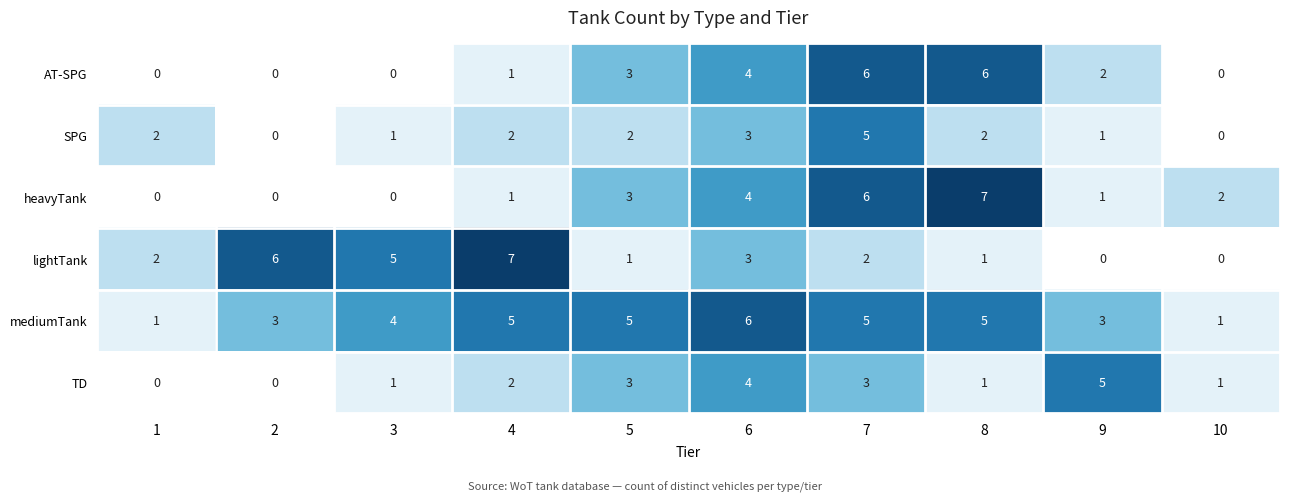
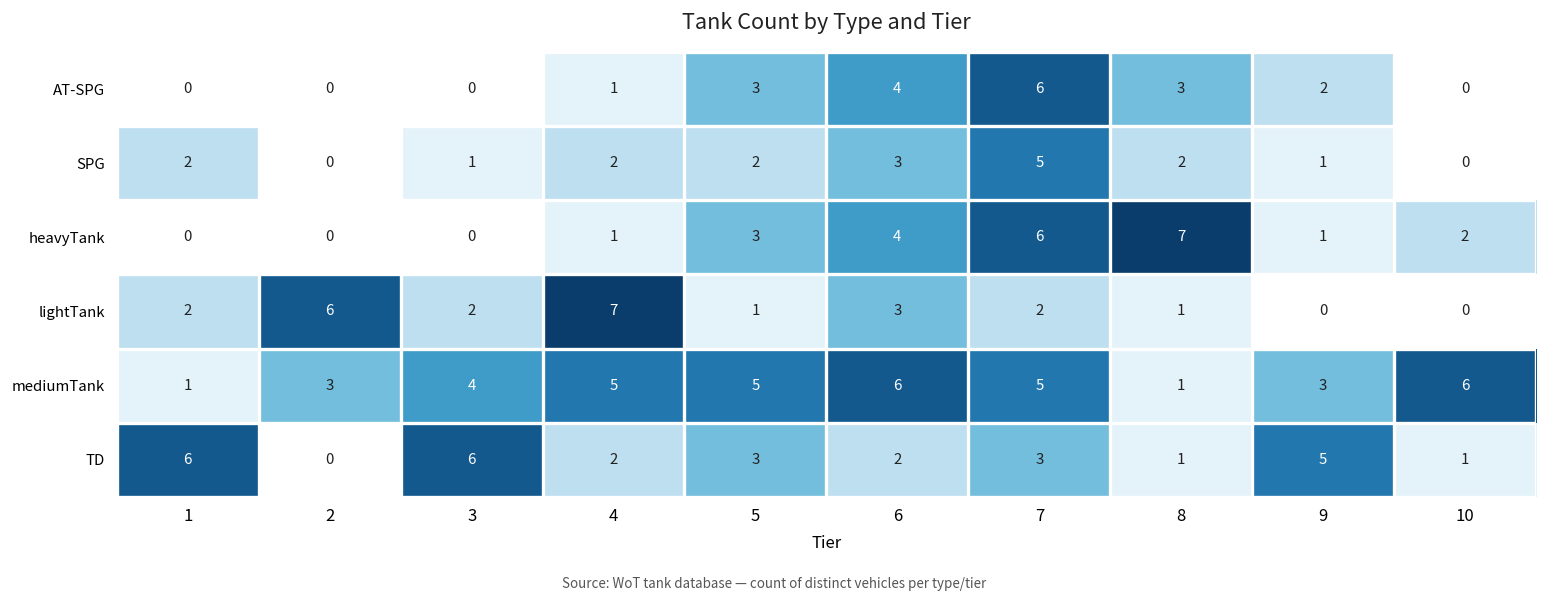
AT-SPG, 8: 6 -> 3
lightTank, 3: 5 -> 2
mediumTank, 8: 5 -> 1
mediumTank, 10: 1 -> 6
TD, 1: 0 -> 6
TD, 3: 1 -> 6
TD, 6: 4 -> 2
